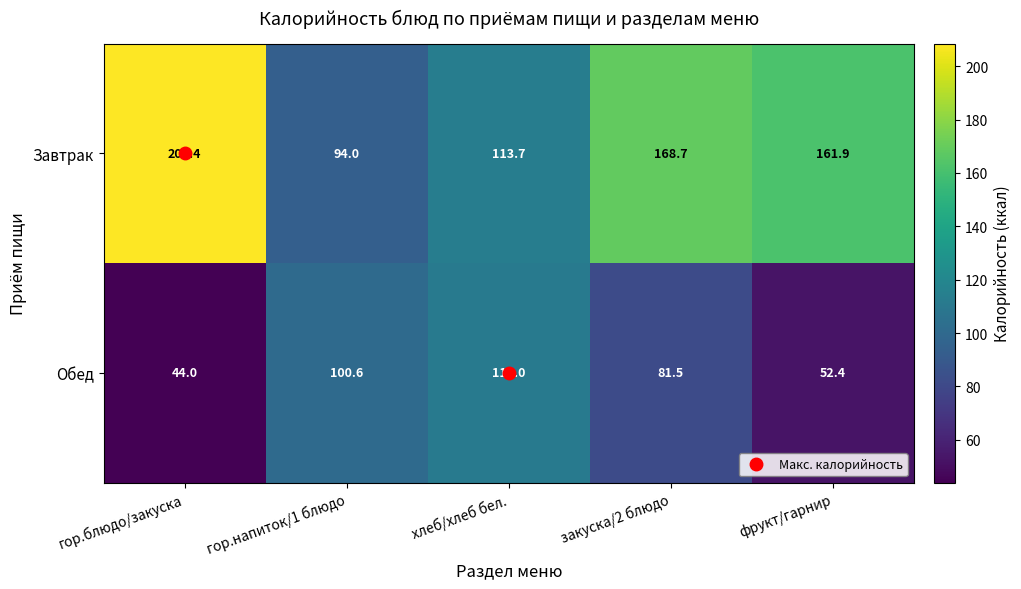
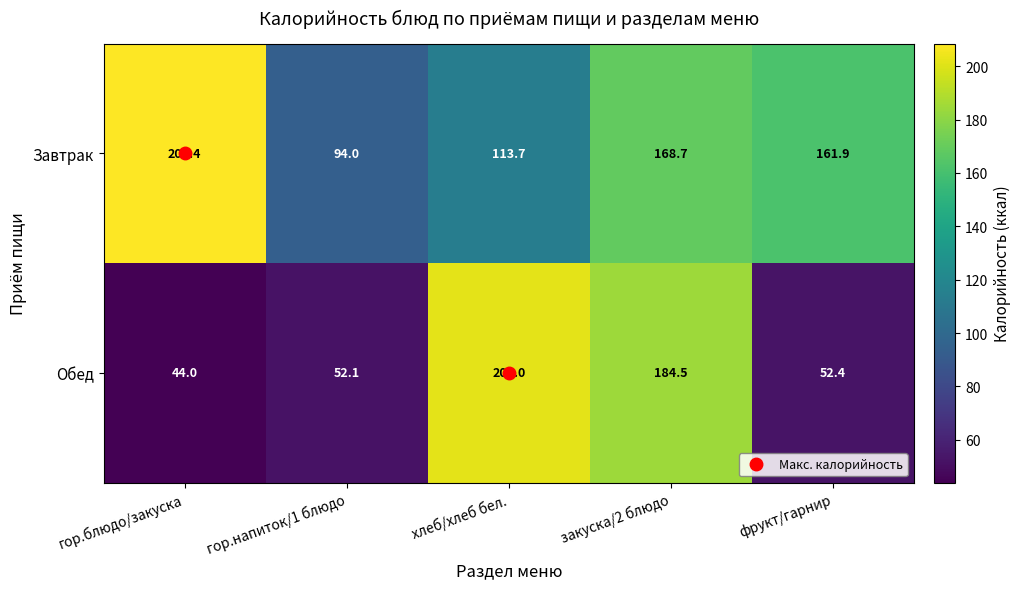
Обед, гор.напиток/1 блюдо: 100.6 -> 52.1
Обед, хлеб/хлеб бел.: 111.0 -> 202.0
Обед, закуска/2 блюдо: 81.5 -> 184.5
